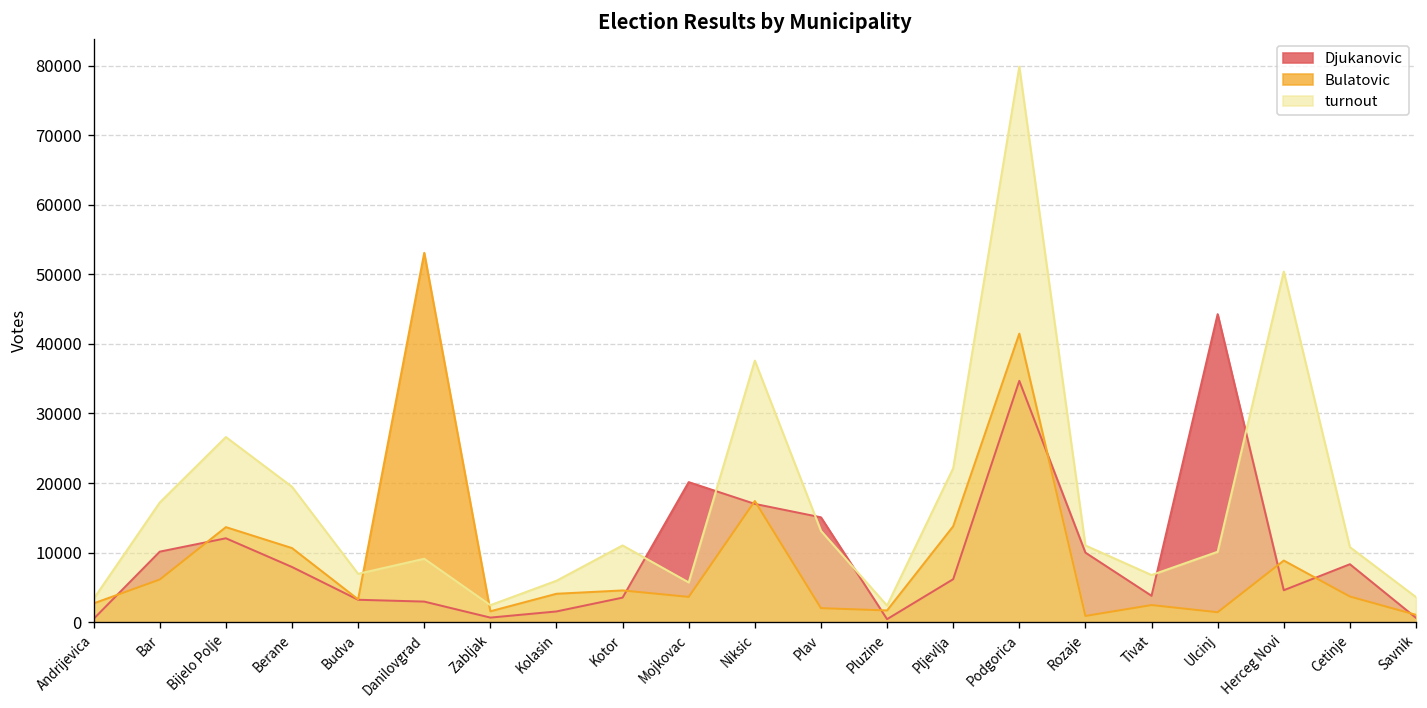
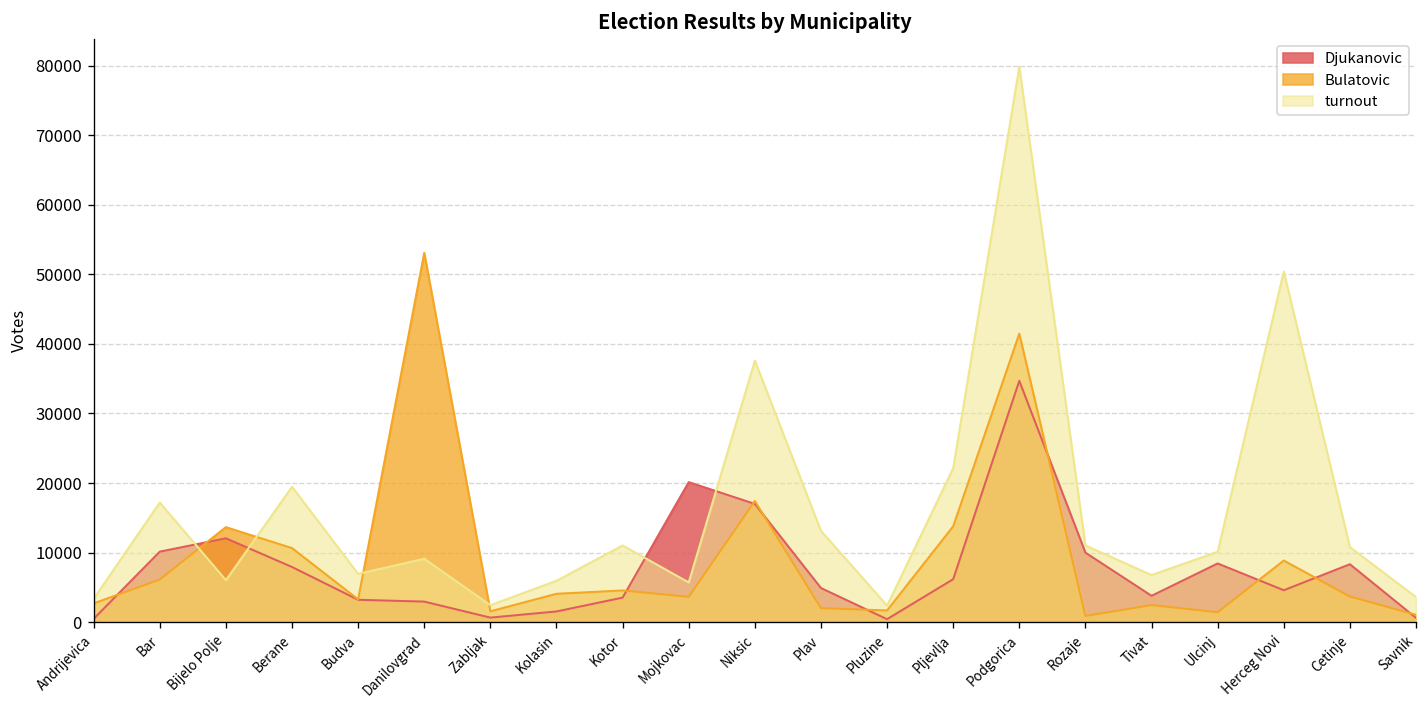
turnout, Bijelo Polje: 27000 -> 6000
Djukanovic, Plav: 15000 -> 5000
Djukanovic, Ulcinj: 44000 -> 8000
